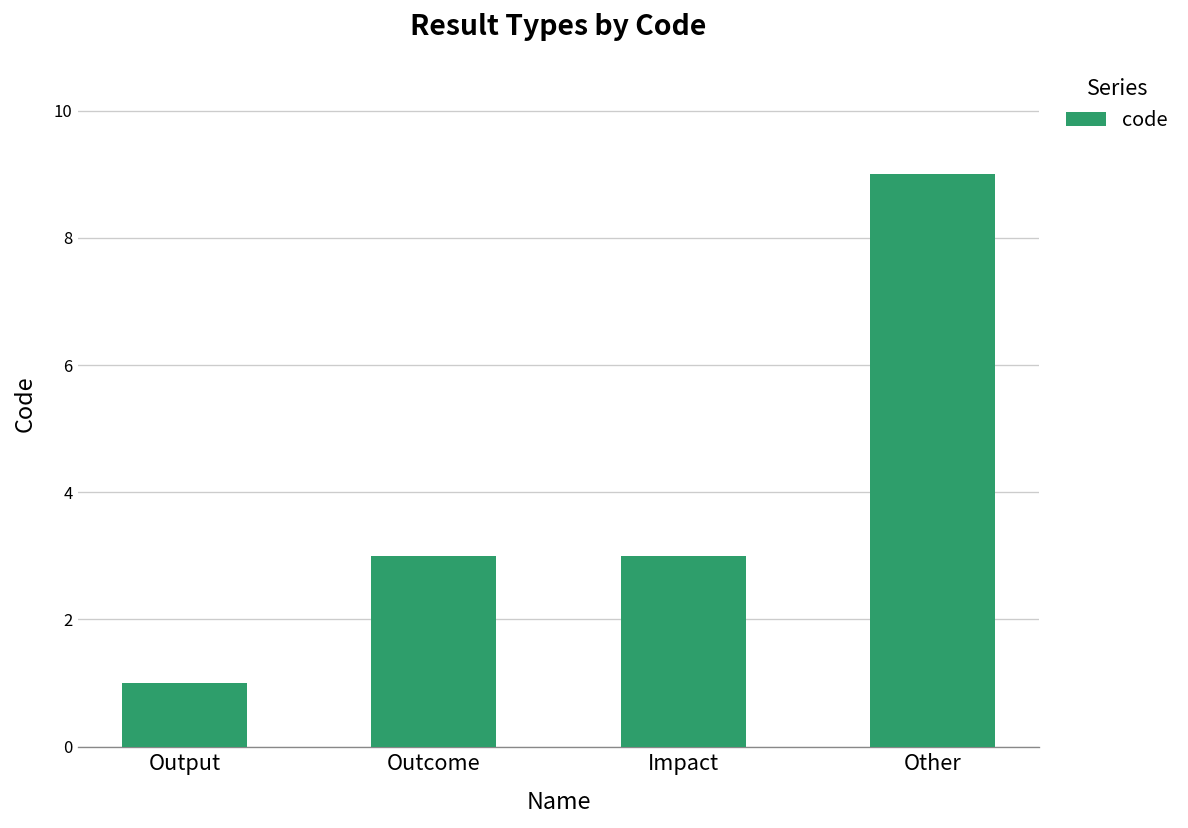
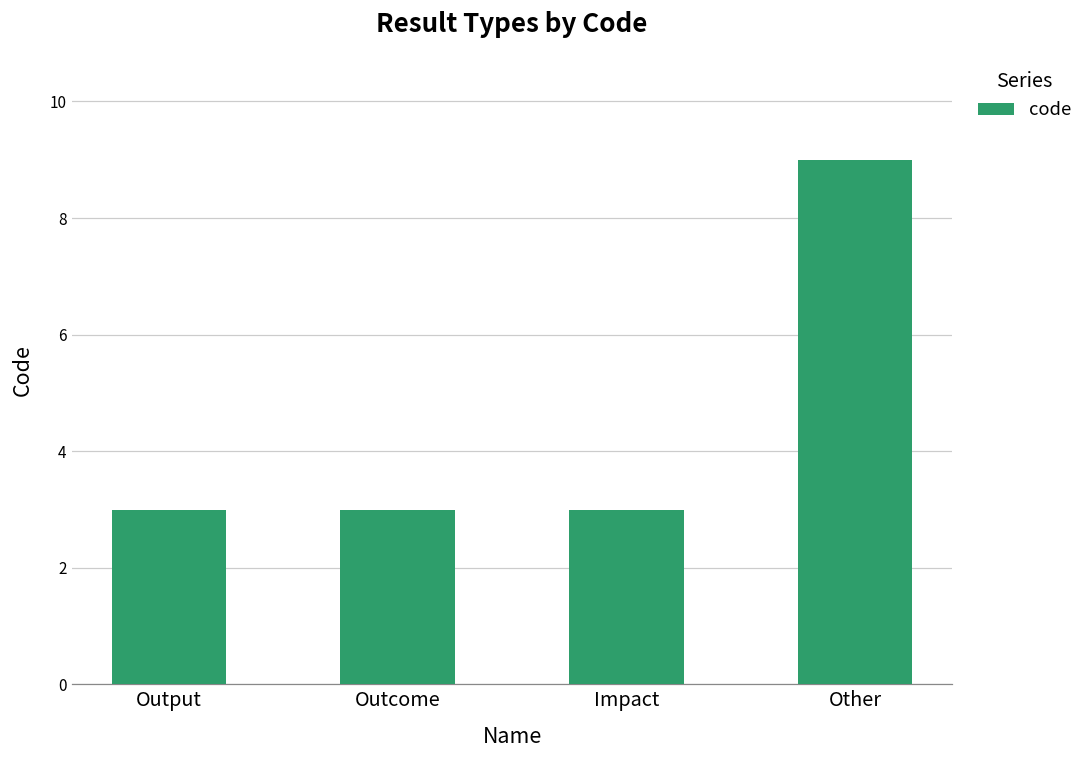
Output: 1 -> 3
